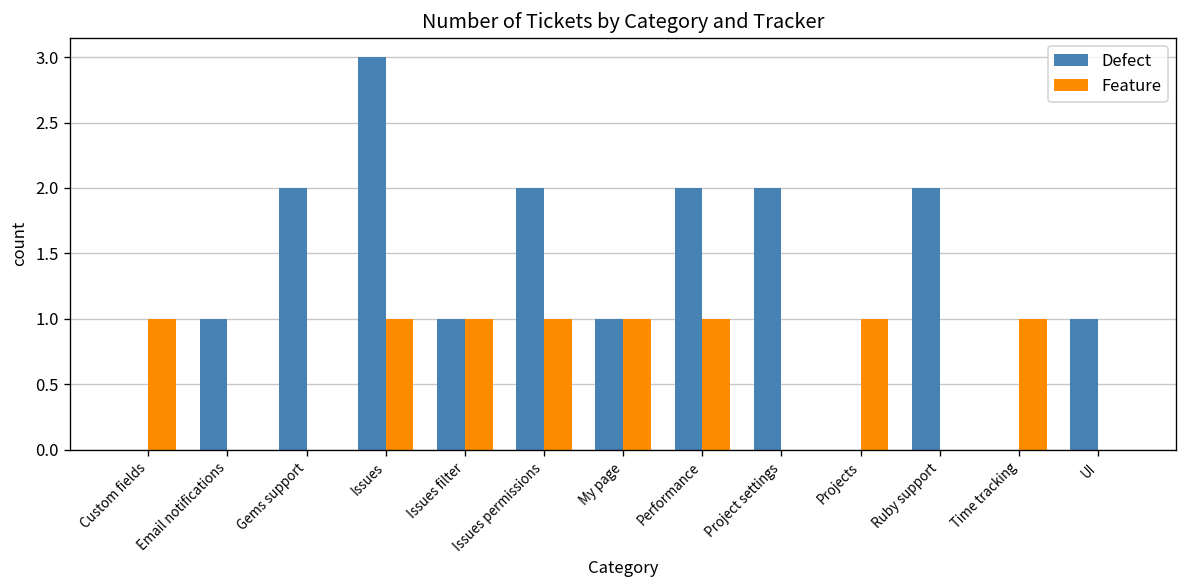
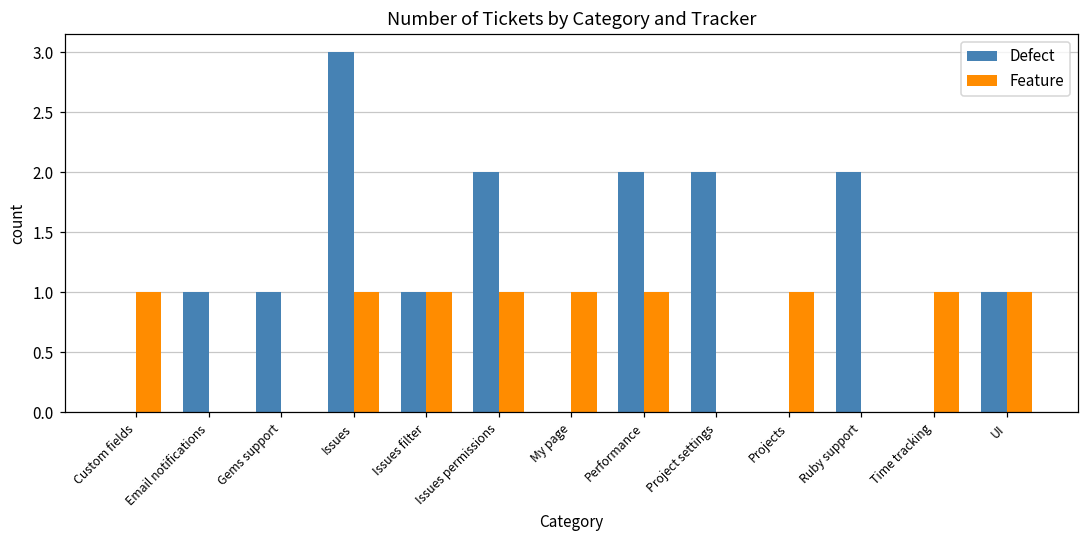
Defect, Gems support: 2 -> 1
Defect, My page: 1 -> 0
Feature, UI: 0 -> 1
